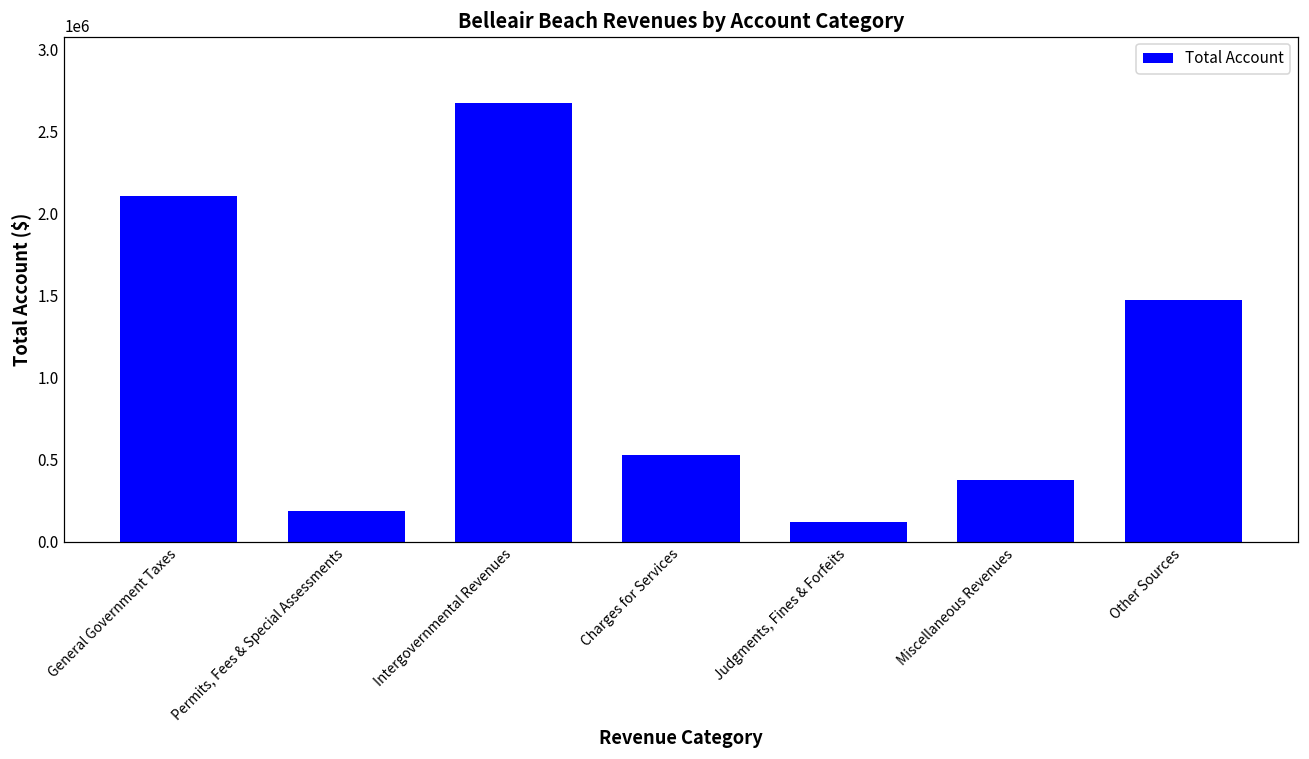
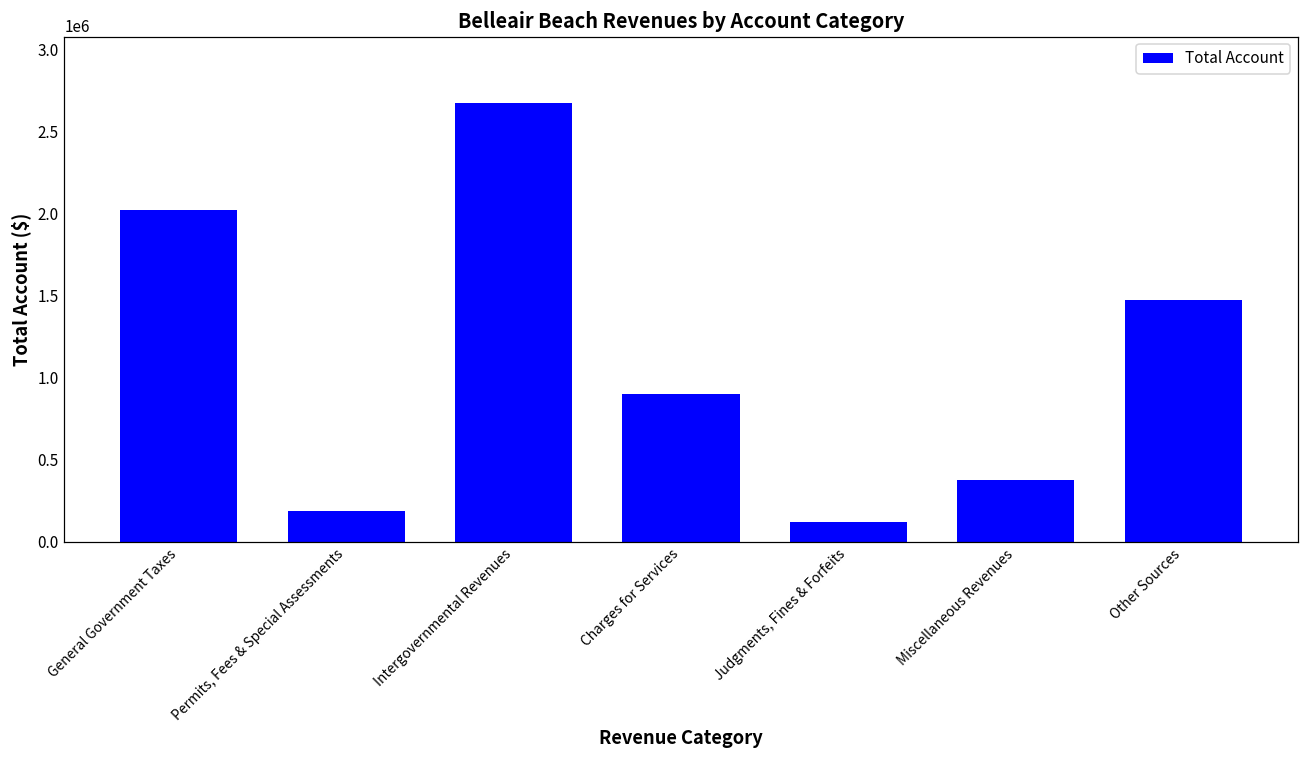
General Government Taxes: 2110000 -> 2020000
Charges for Services: 530000 -> 900000
